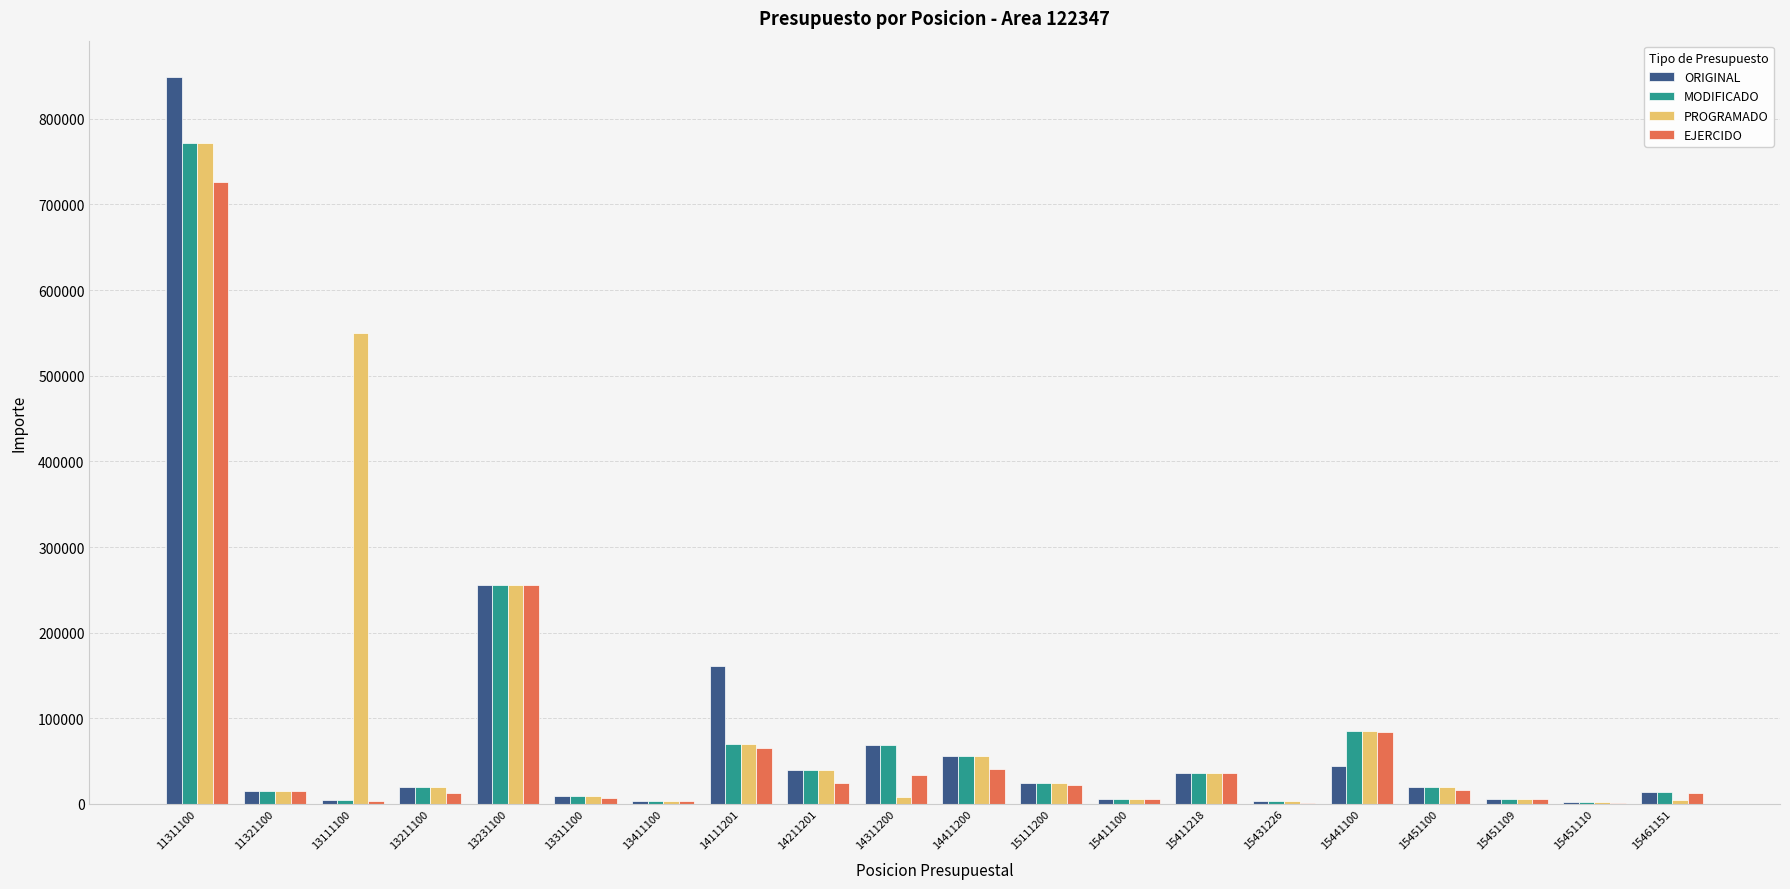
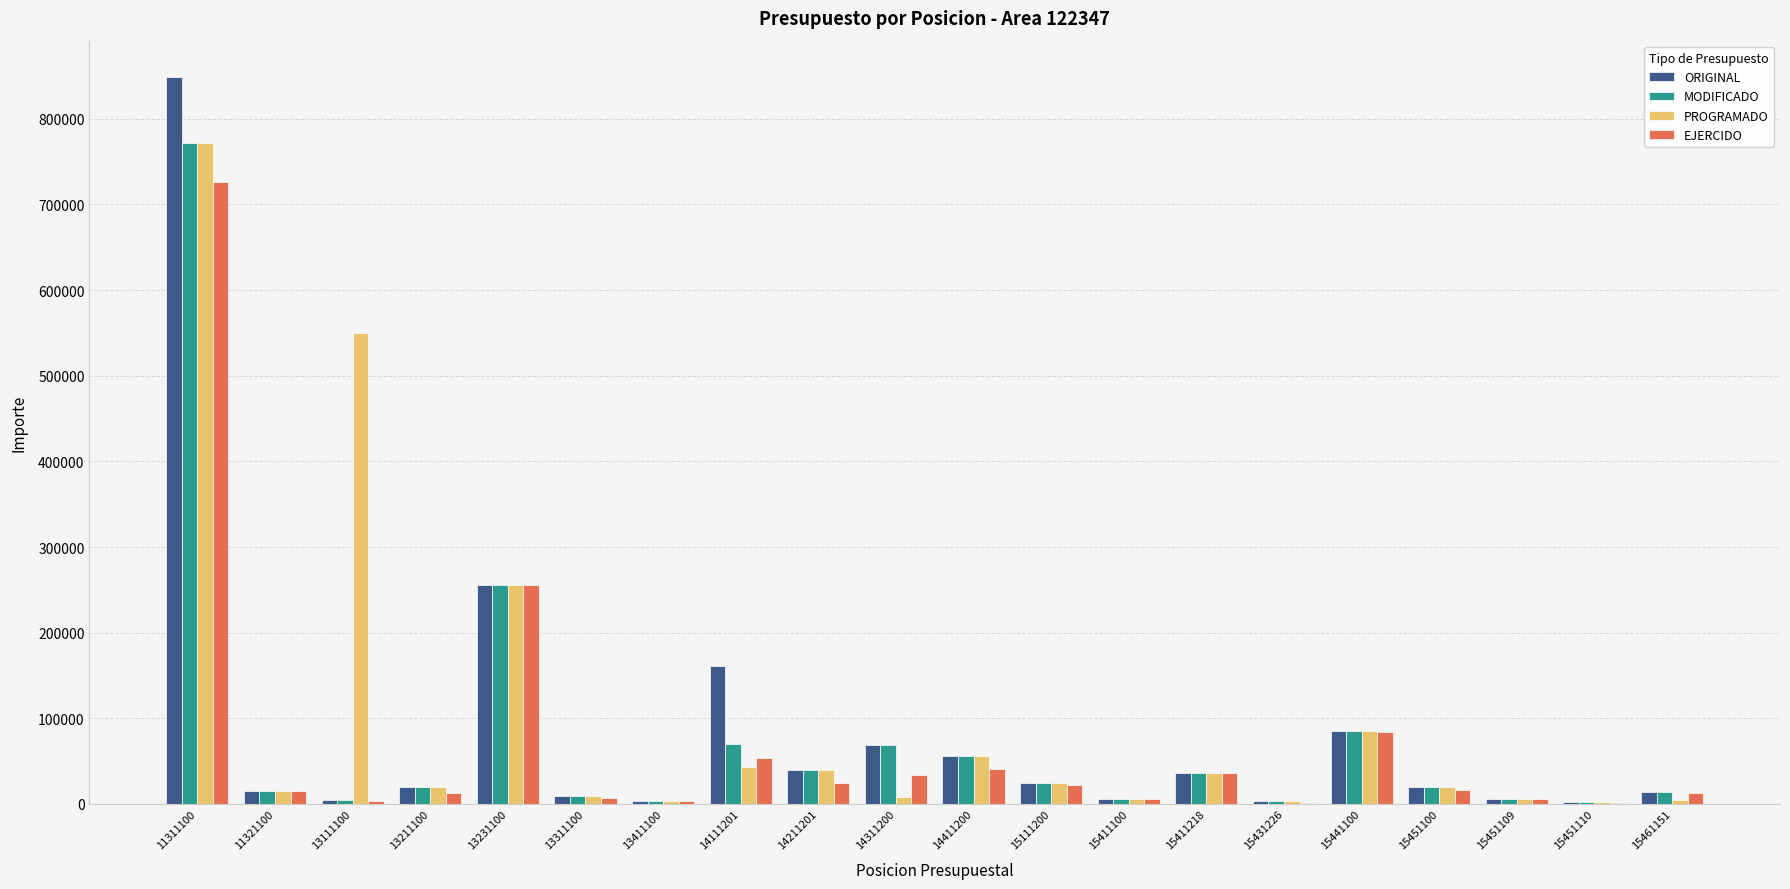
PROGRAMADO, 14111201: 70000 -> 40000
EJERCIDO, 14111201: 60000 -> 50000
ORIGINAL, 15441100: 40000 -> 80000
